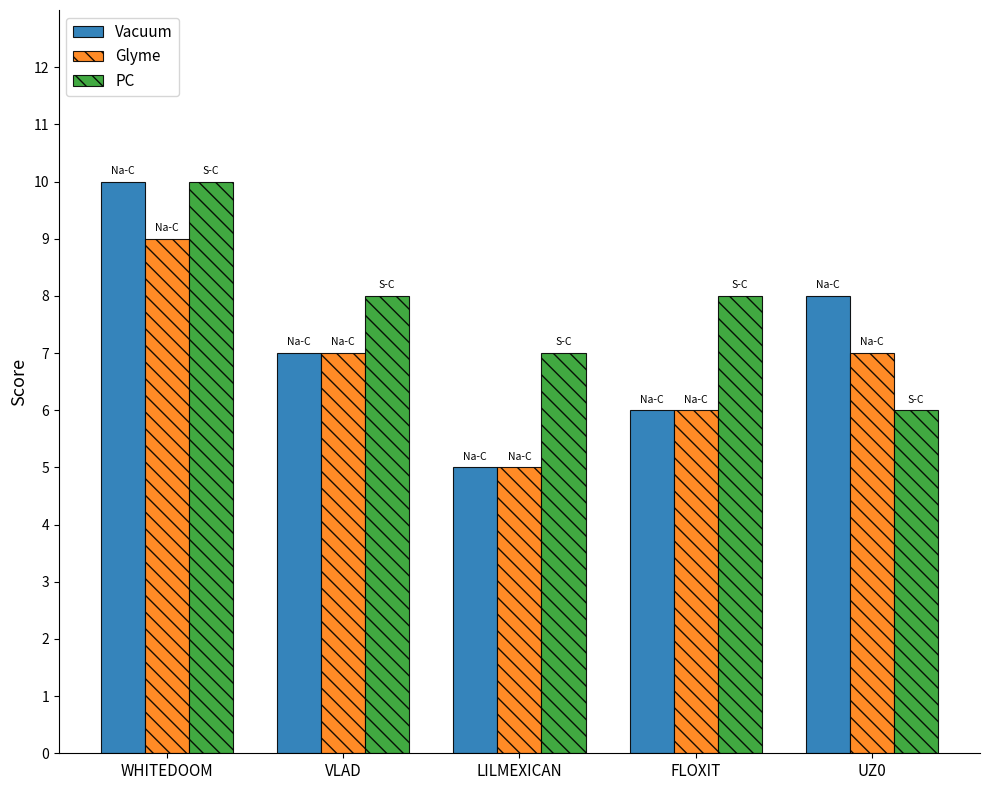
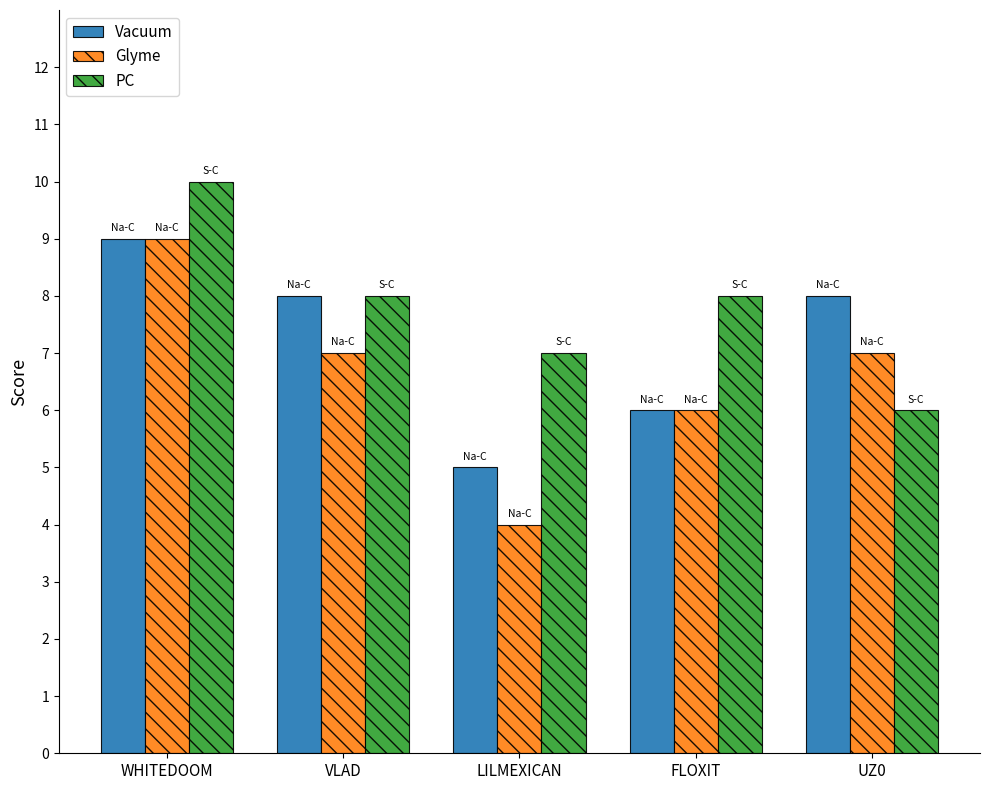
Vacuum, WHITEDOOM: 10 -> 9
Vacuum, VLAD: 7 -> 8
Glyme, LILMEXICAN: 5 -> 4
